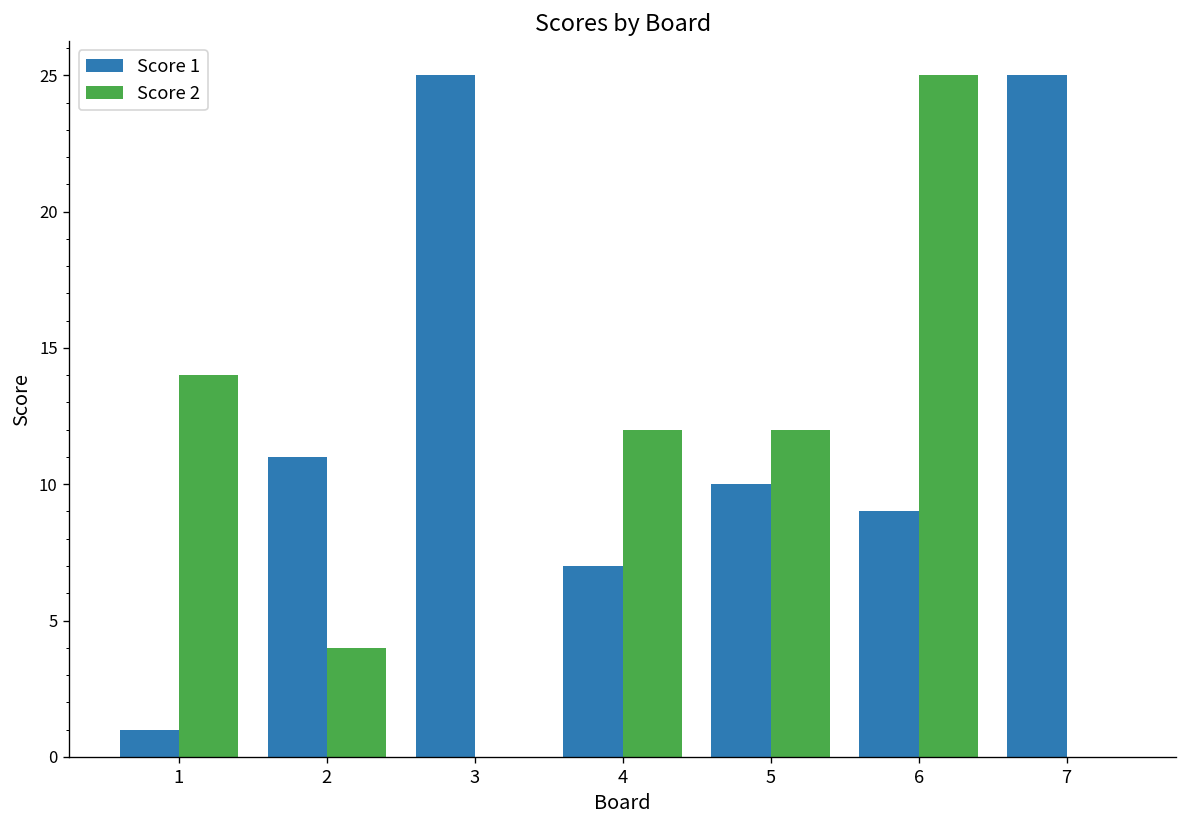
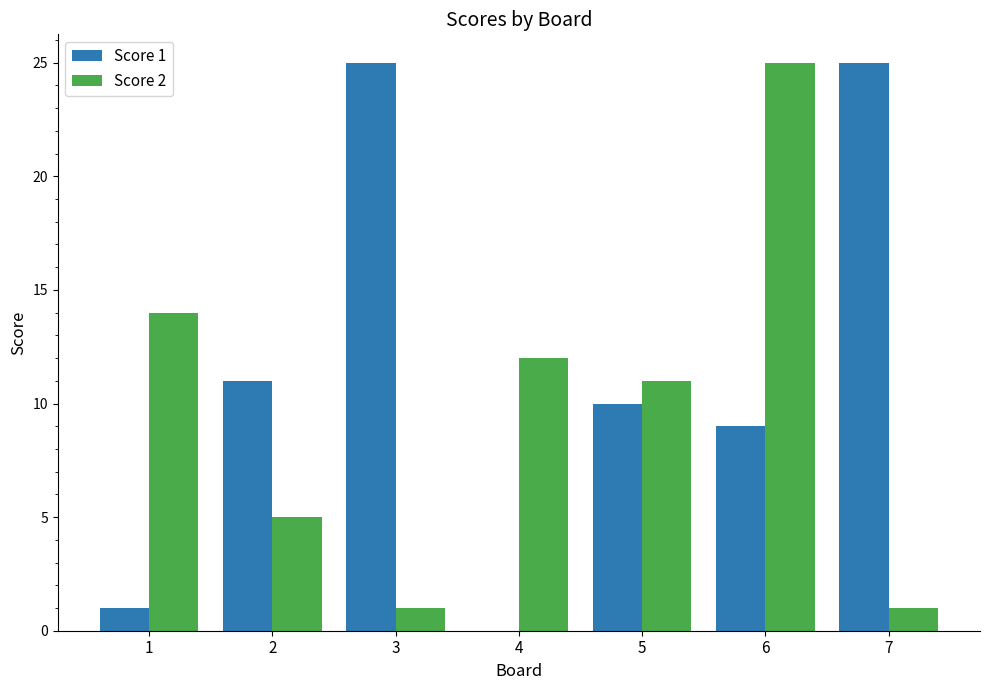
Score 2, 2: 4 -> 5
Score 2, 3: 0 -> 1
Score 1, 4: 7 -> 0
Score 2, 5: 12 -> 11
Score 2, 7: 0 -> 1
